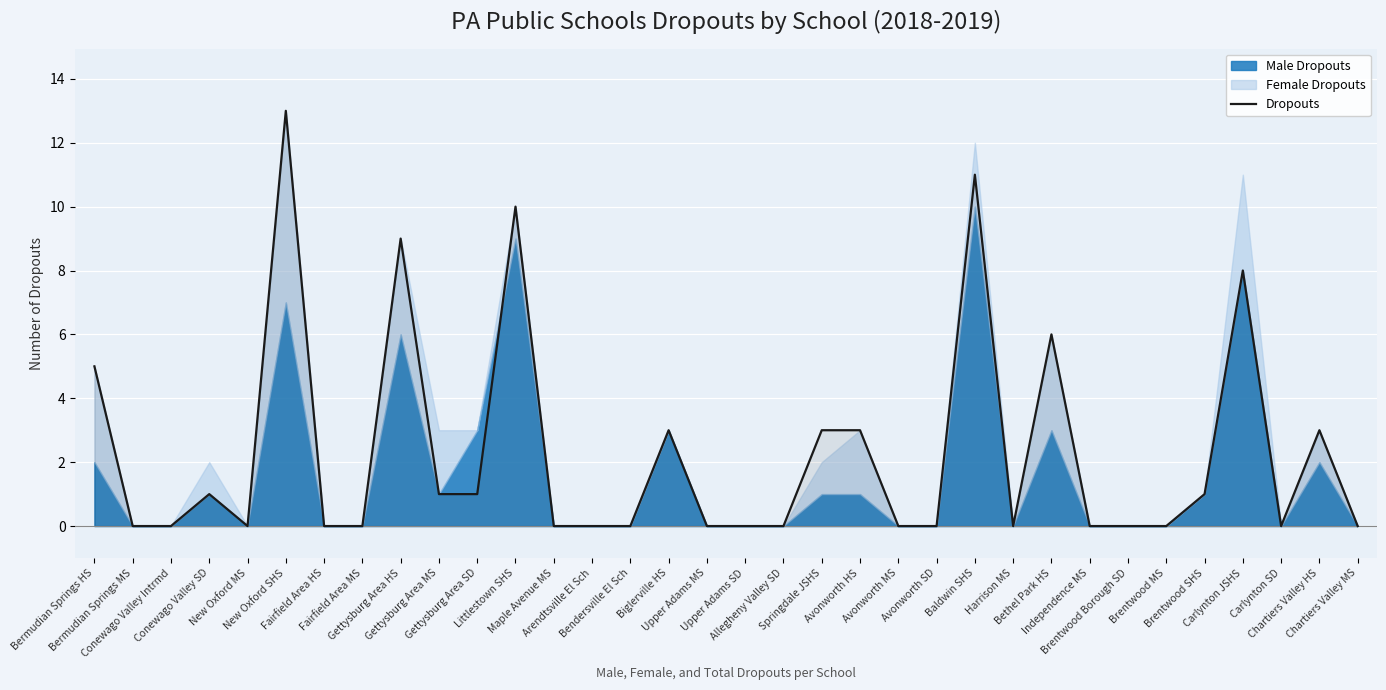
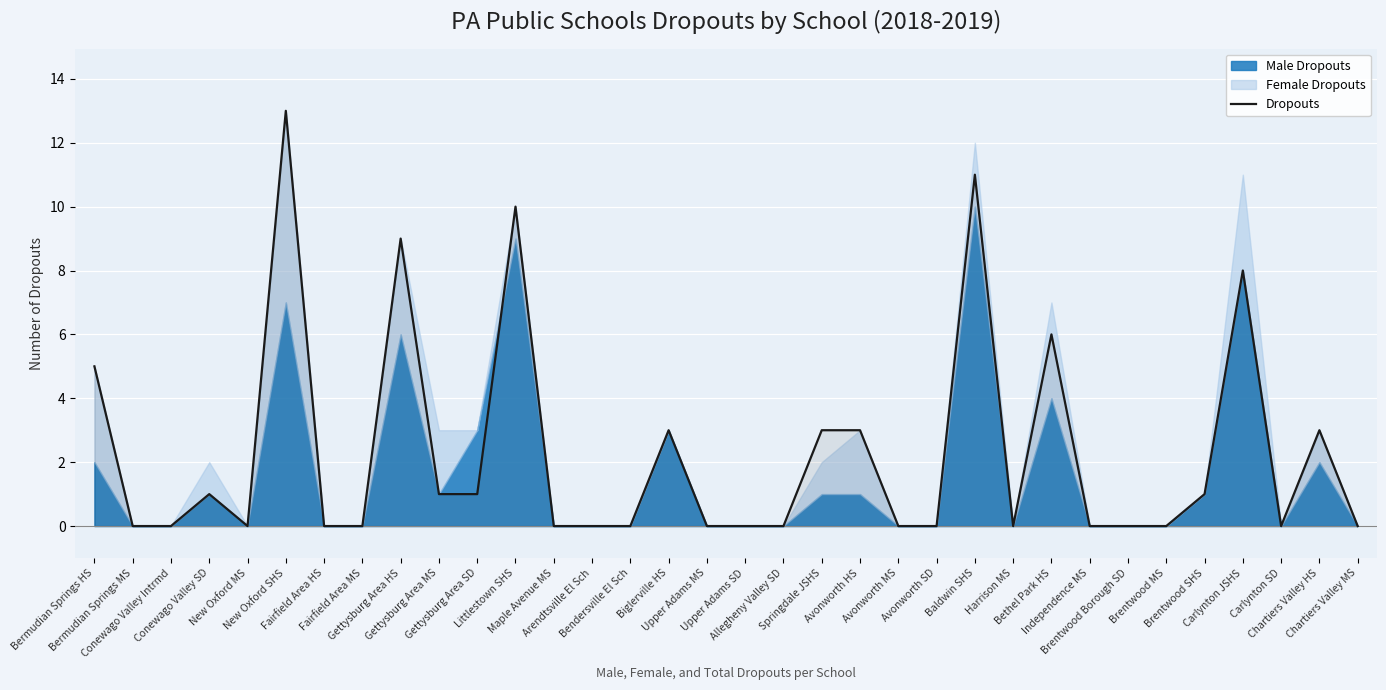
Male Dropouts, Bethel Park HS: 3 -> 4
